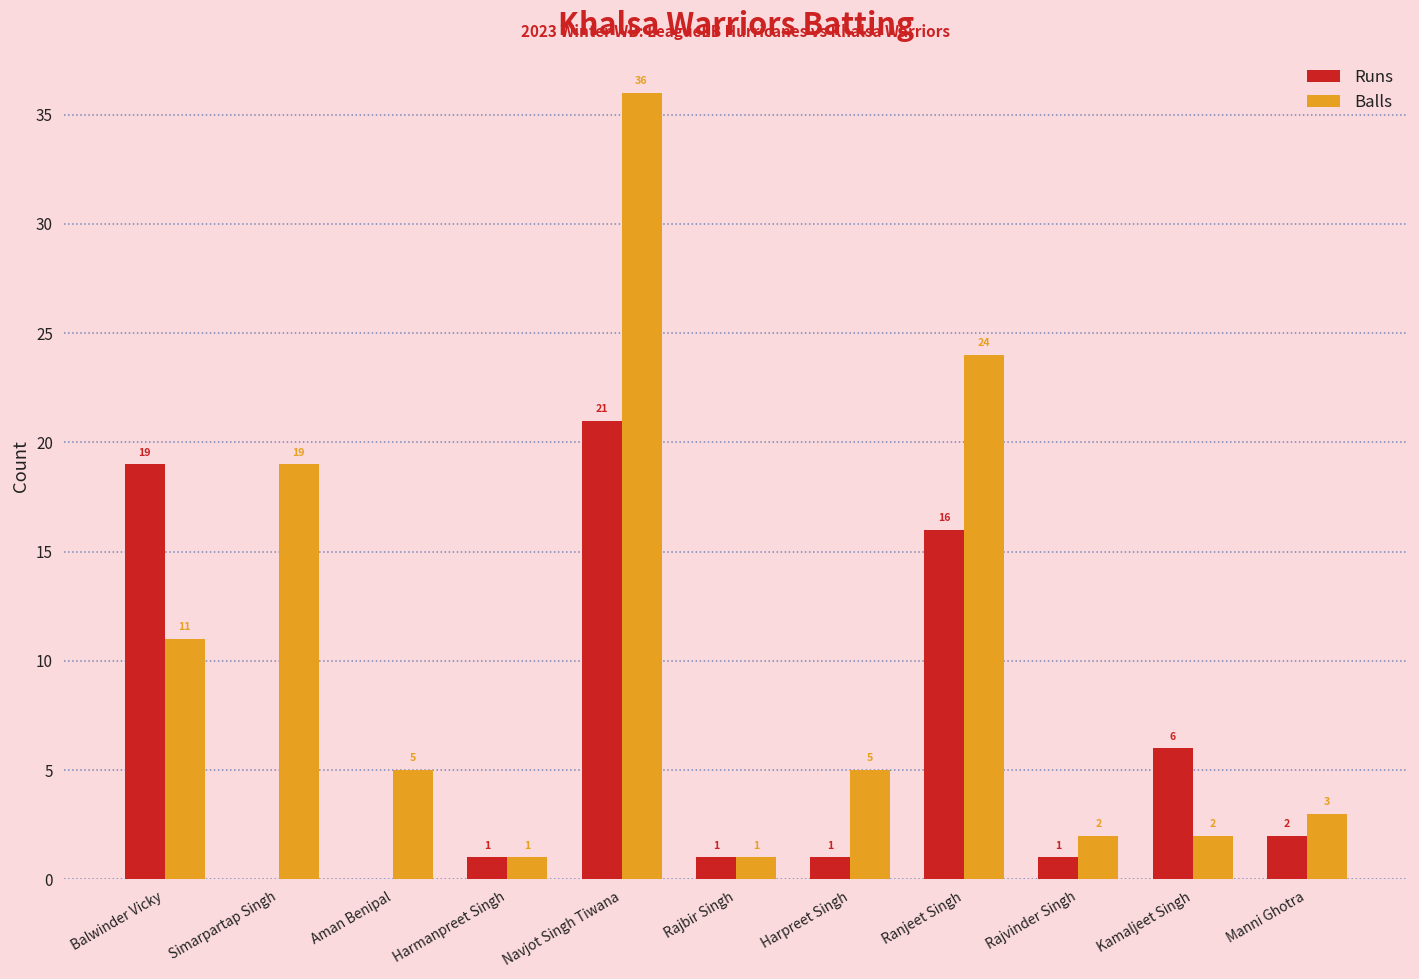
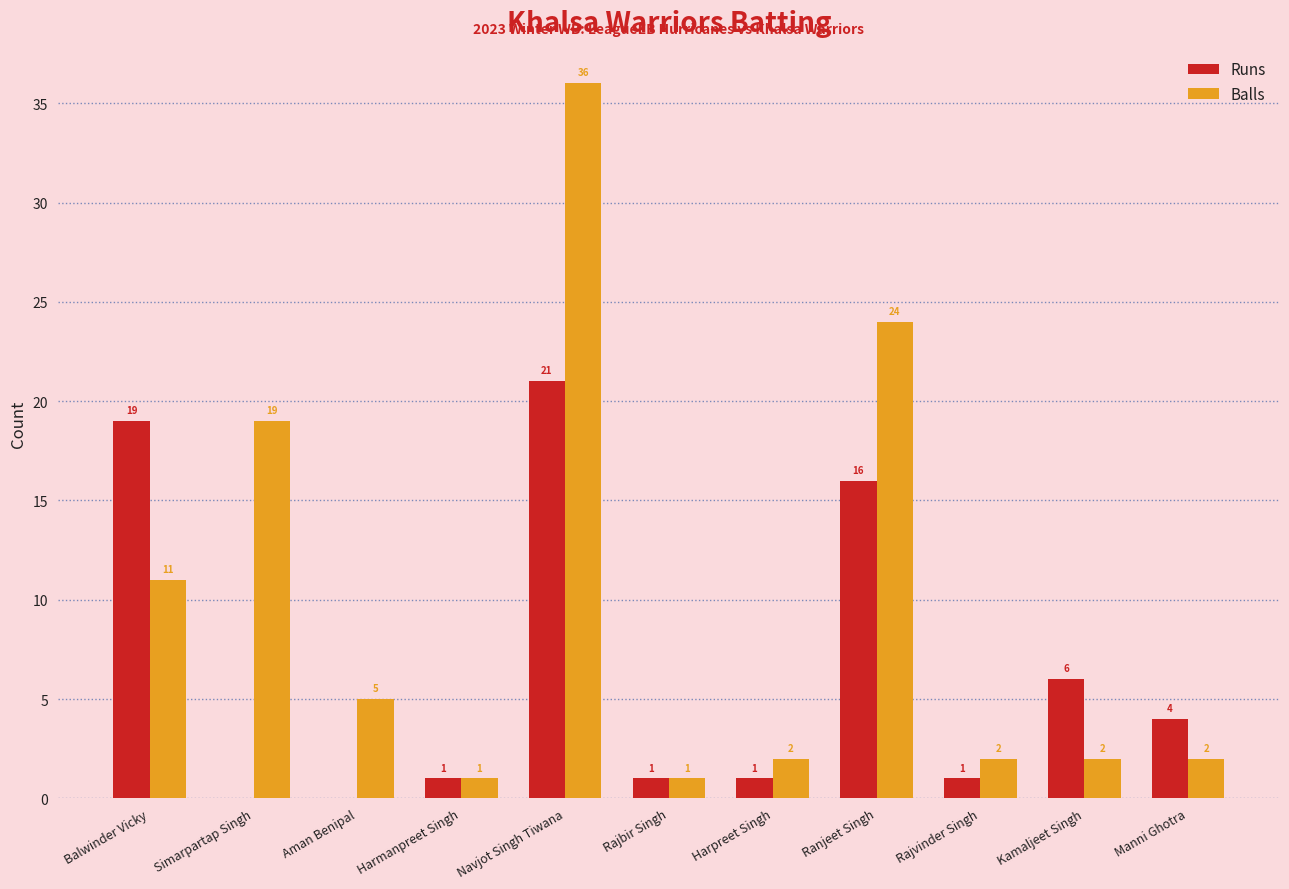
Balls, Harpreet Singh: 5 -> 2
Runs, Manni Ghotra: 2 -> 4
Balls, Manni Ghotra: 3 -> 2
